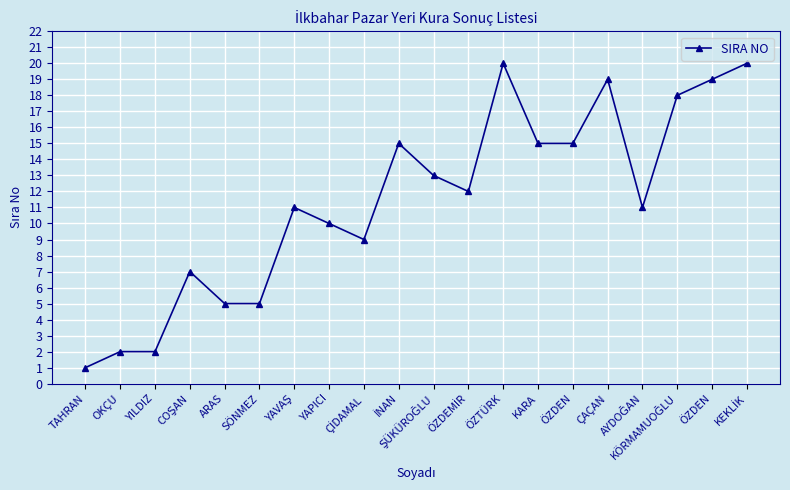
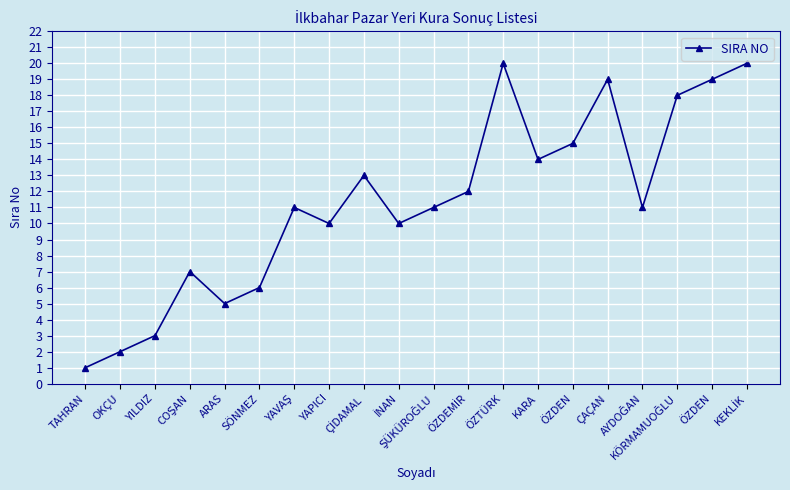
YILDIZ: 2 -> 3
SÖNMEZ: 5 -> 6
ÇİDAMAL: 9 -> 13
İNAN: 15 -> 10
ŞÜKÜROĞLU: 13 -> 11
KARA: 15 -> 14
